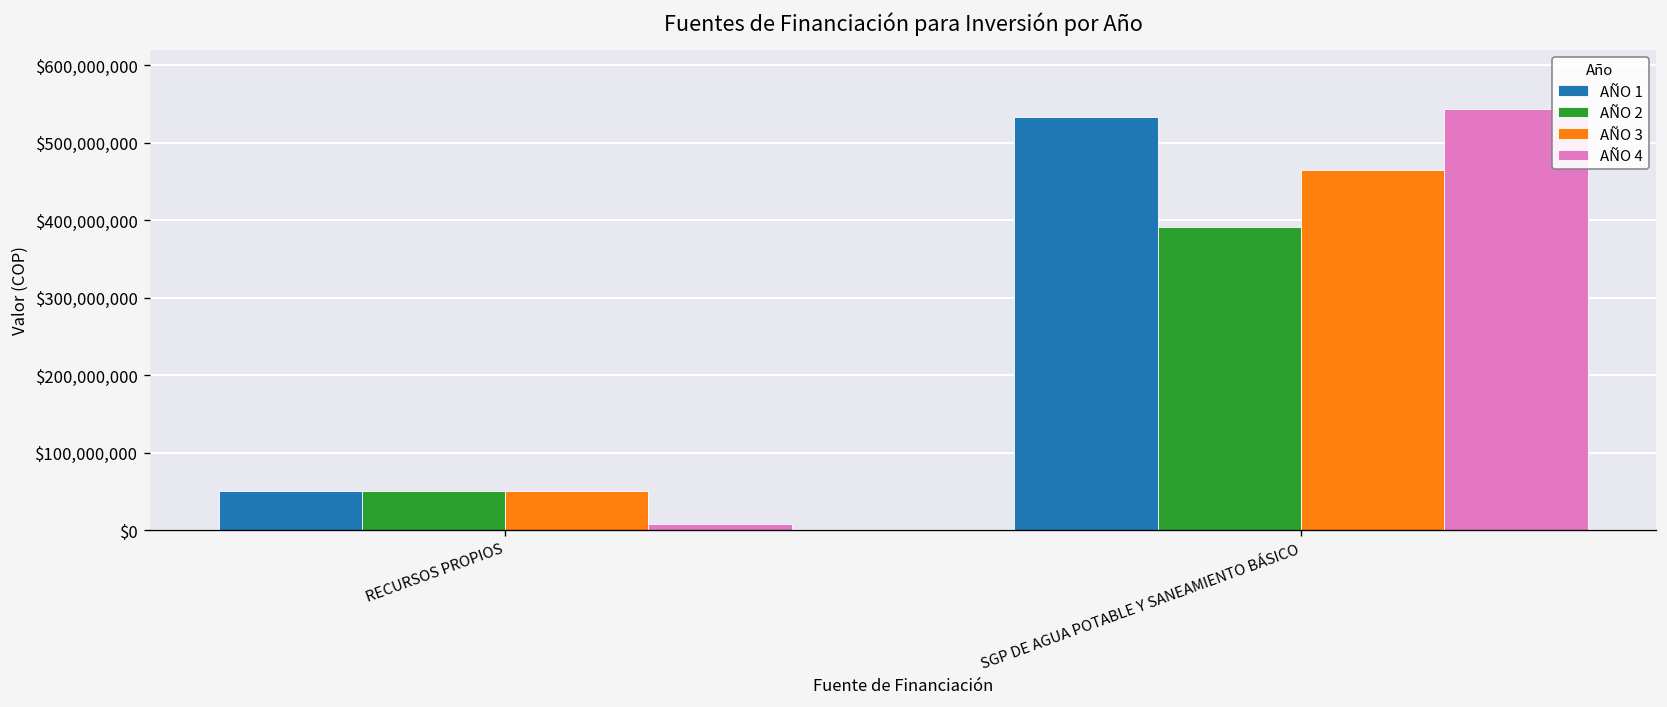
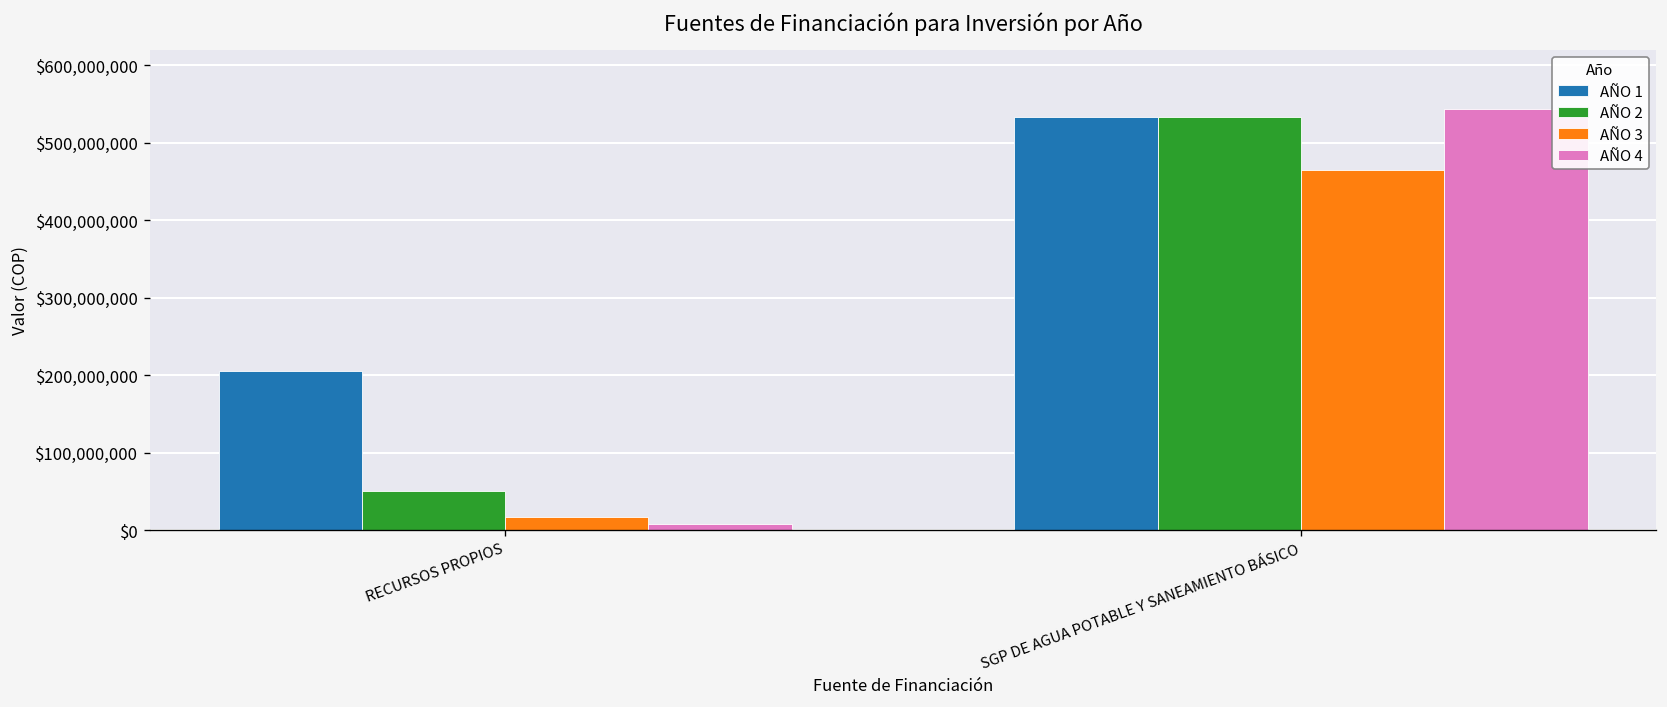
AÑO 1, RECURSOS PROPIOS: $50,000,000 -> $210,000,000
AÑO 3, RECURSOS PROPIOS: $50,000,000 -> $20,000,000
AÑO 2, SGP DE AGUA POTABLE Y SANEAMIENTO BÁSICO: $390,000,000 -> $530,000,000
